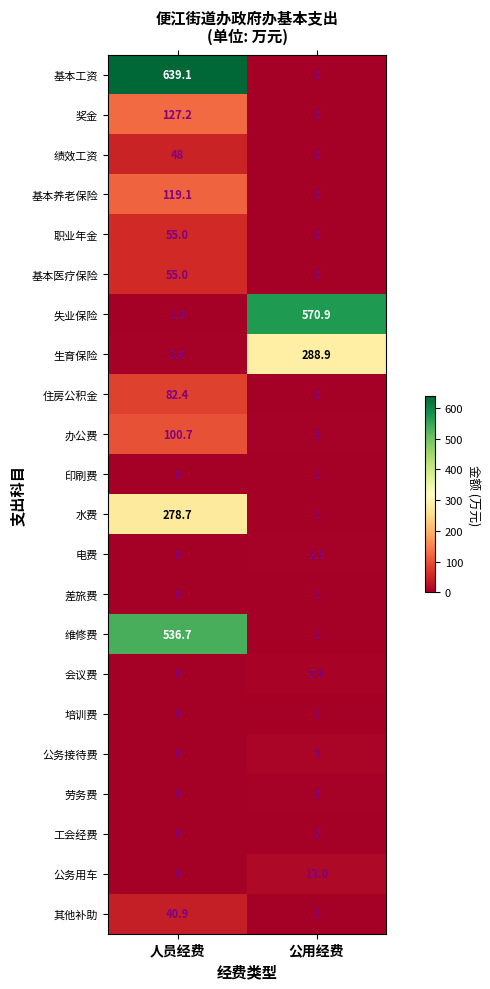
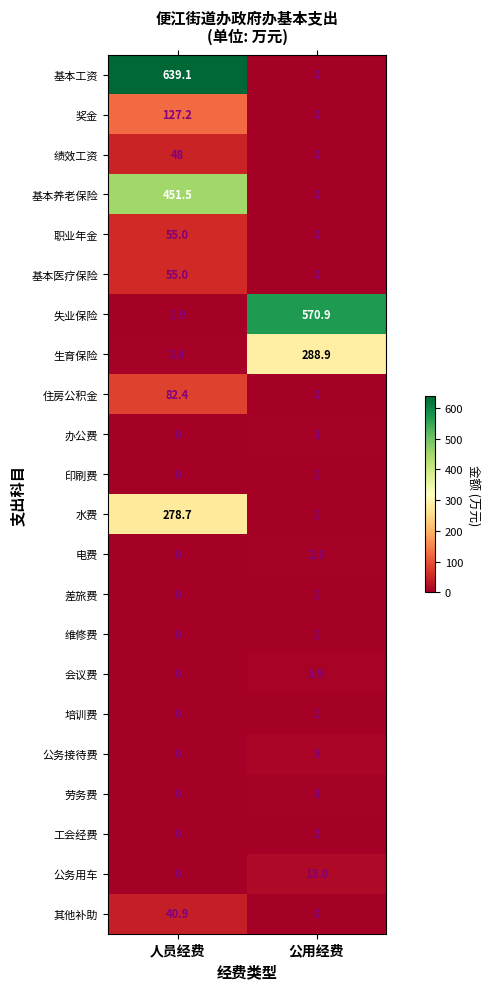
基本养老保险, 人员经费: 119.1 -> 451.5
办公费, 人员经费: 100.7 -> 0
维修费, 人员经费: 536.7 -> 0
